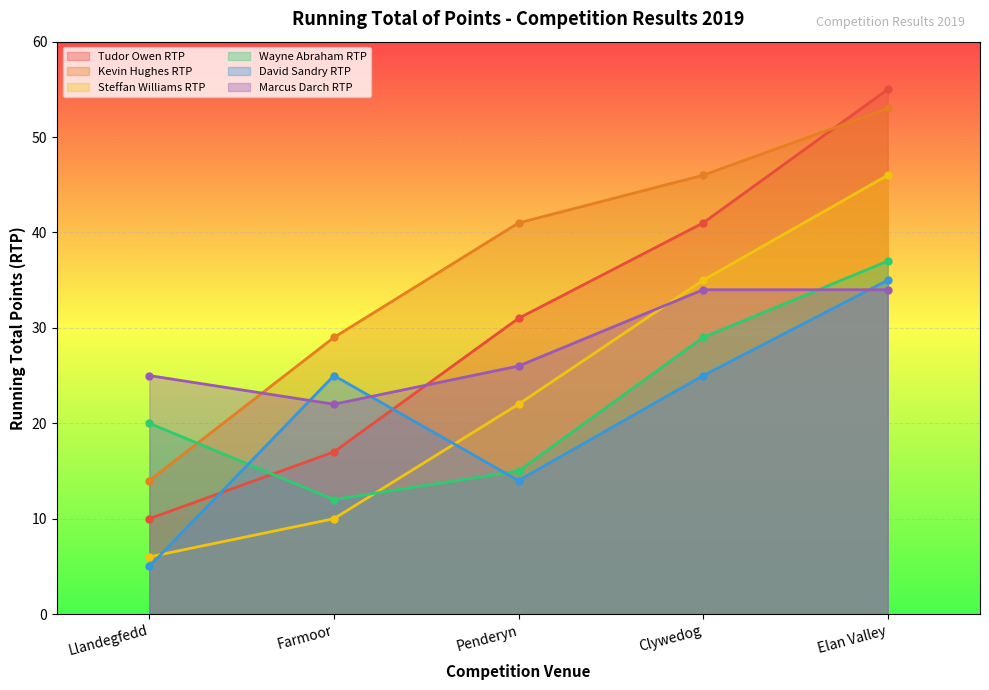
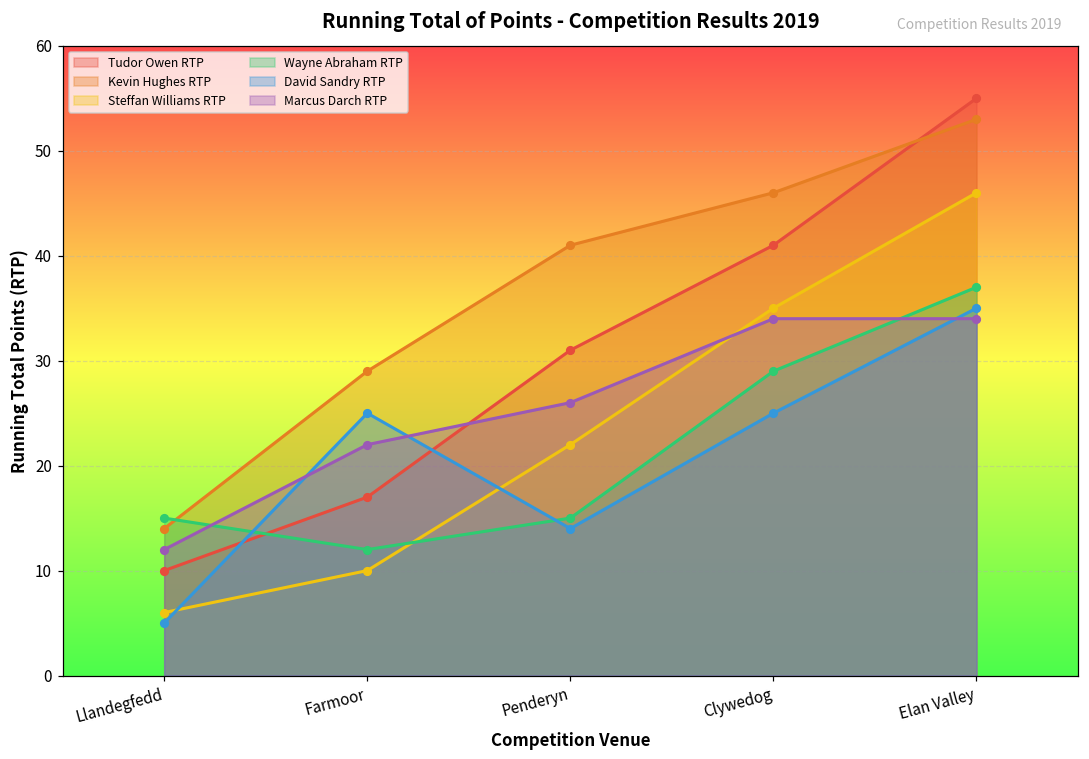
Wayne Abraham RTP, Llandegfedd: 20 -> 15
Marcus Darch RTP, Llandegfedd: 25 -> 12
